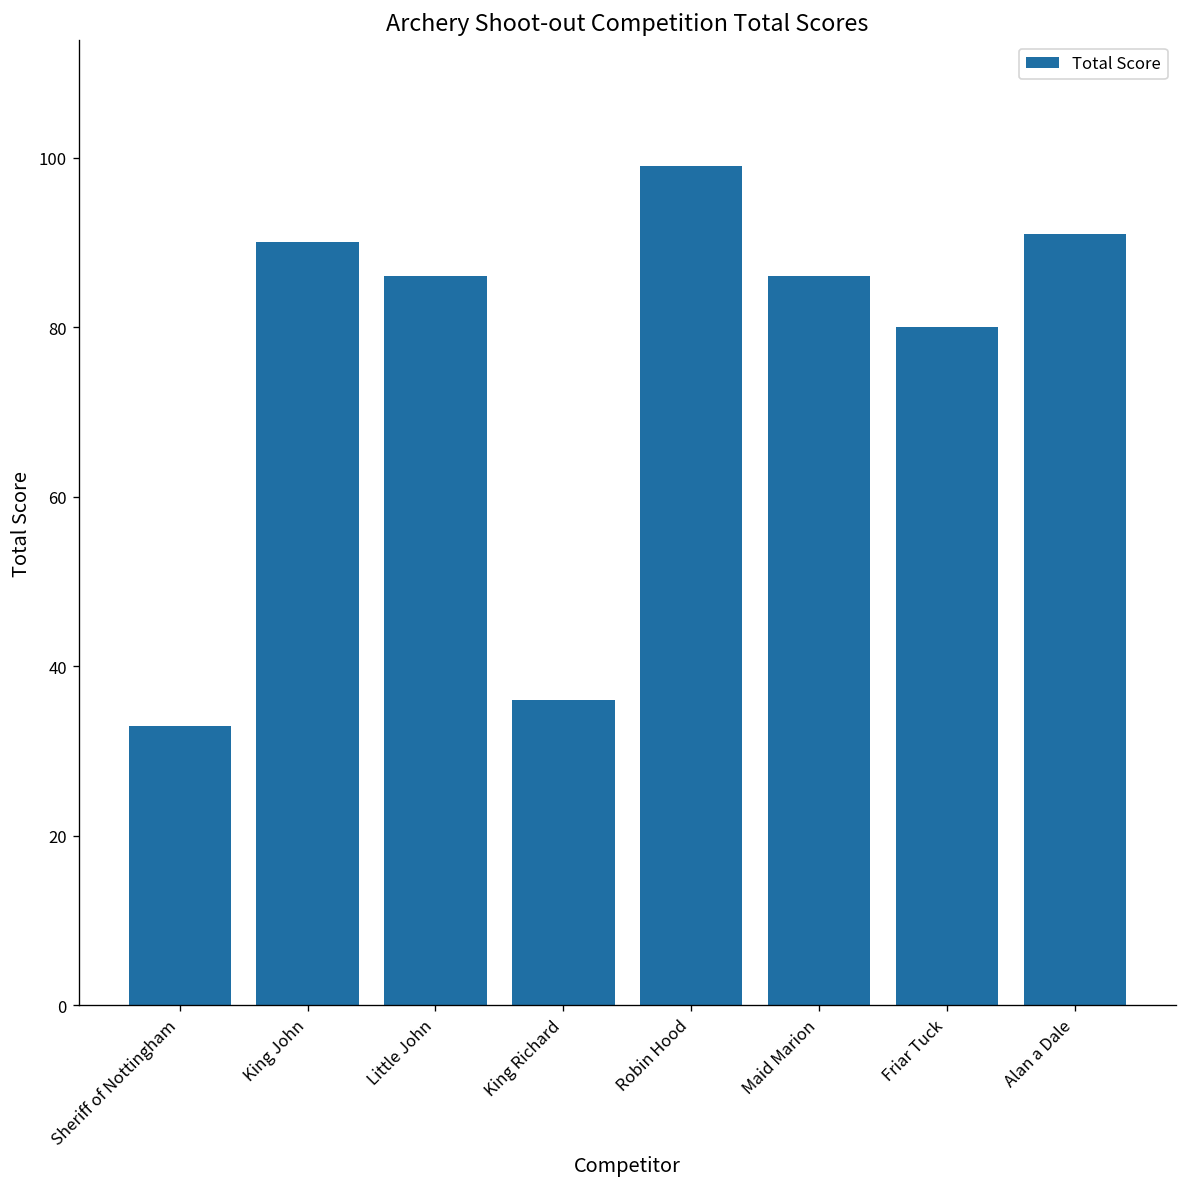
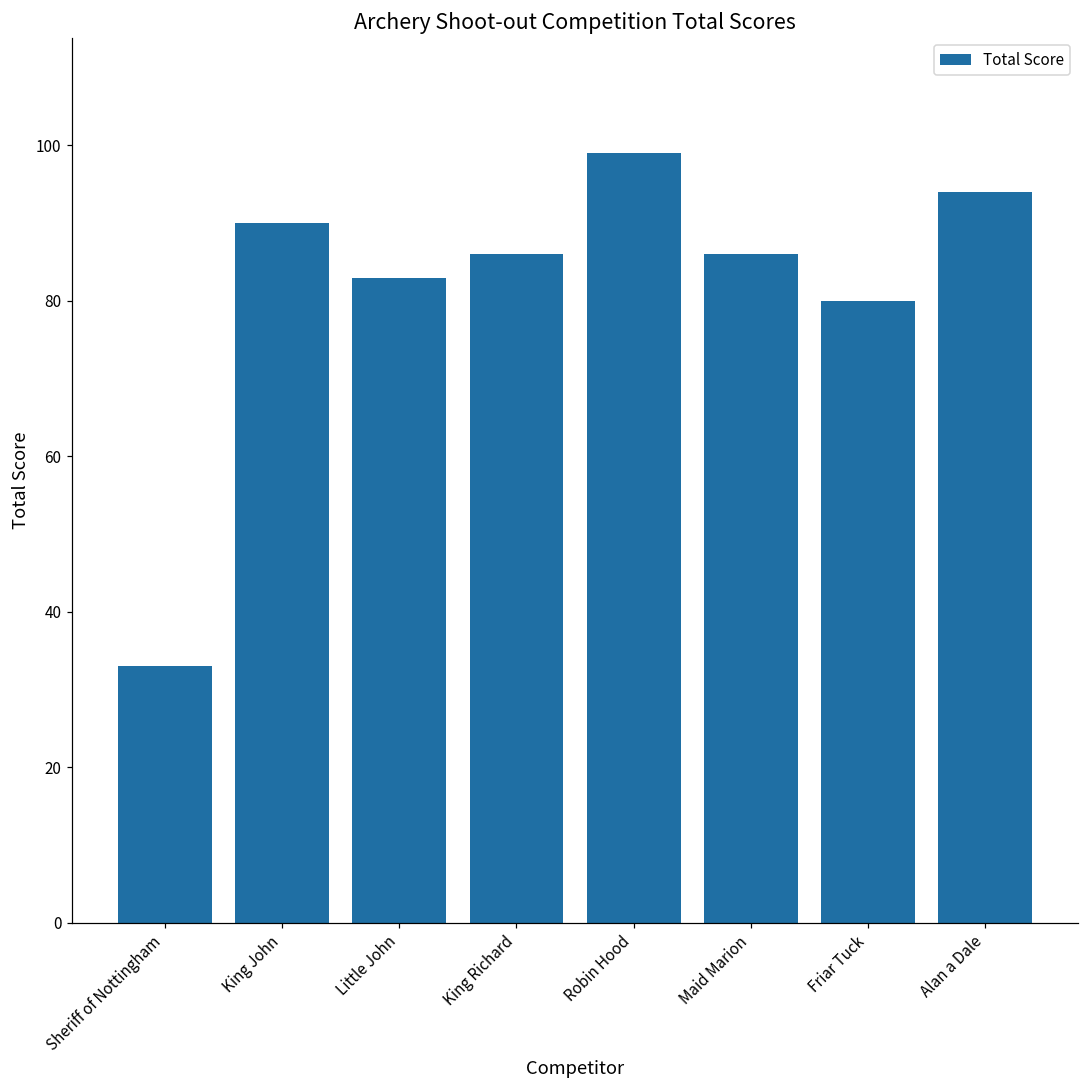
Little John: 86 -> 83
King Richard: 36 -> 86
Alan a Dale: 91 -> 94
